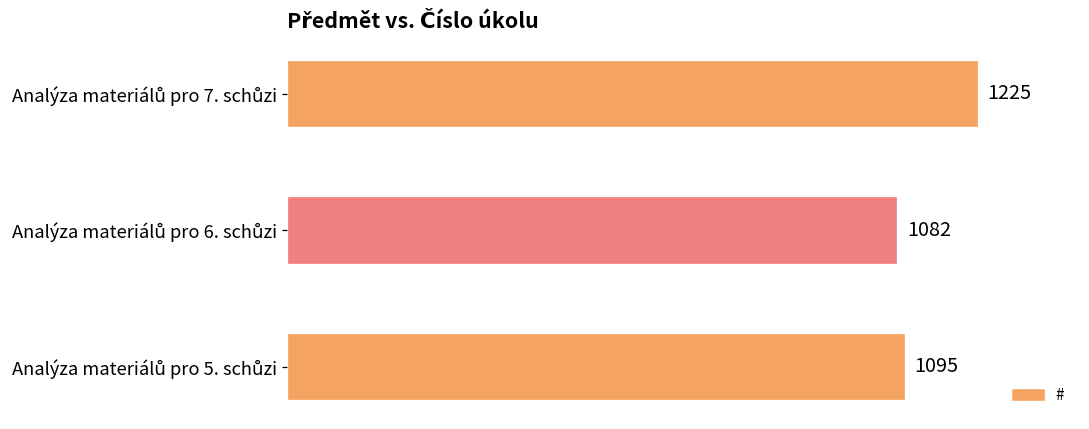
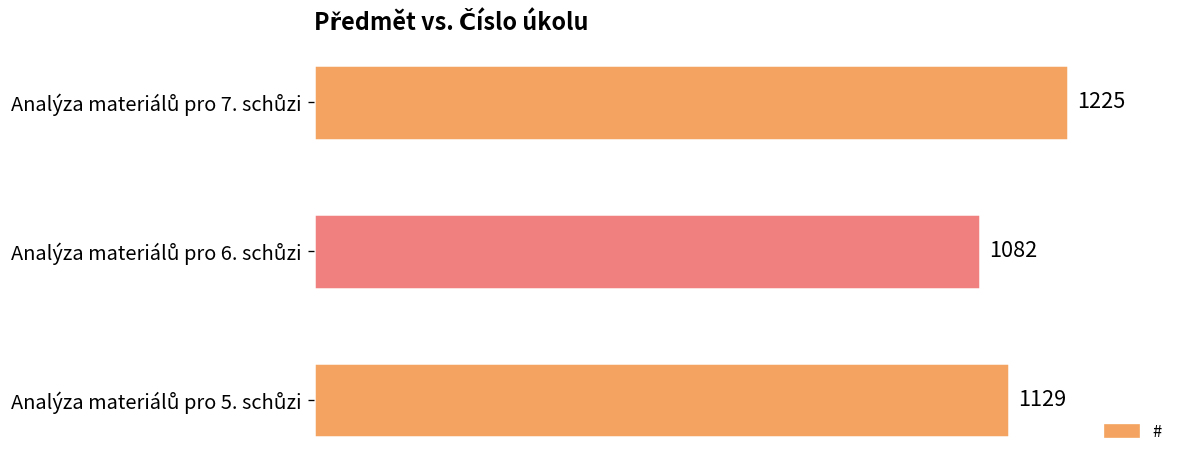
Analýza materiálů pro 5. schůzi: 1095 -> 1129
